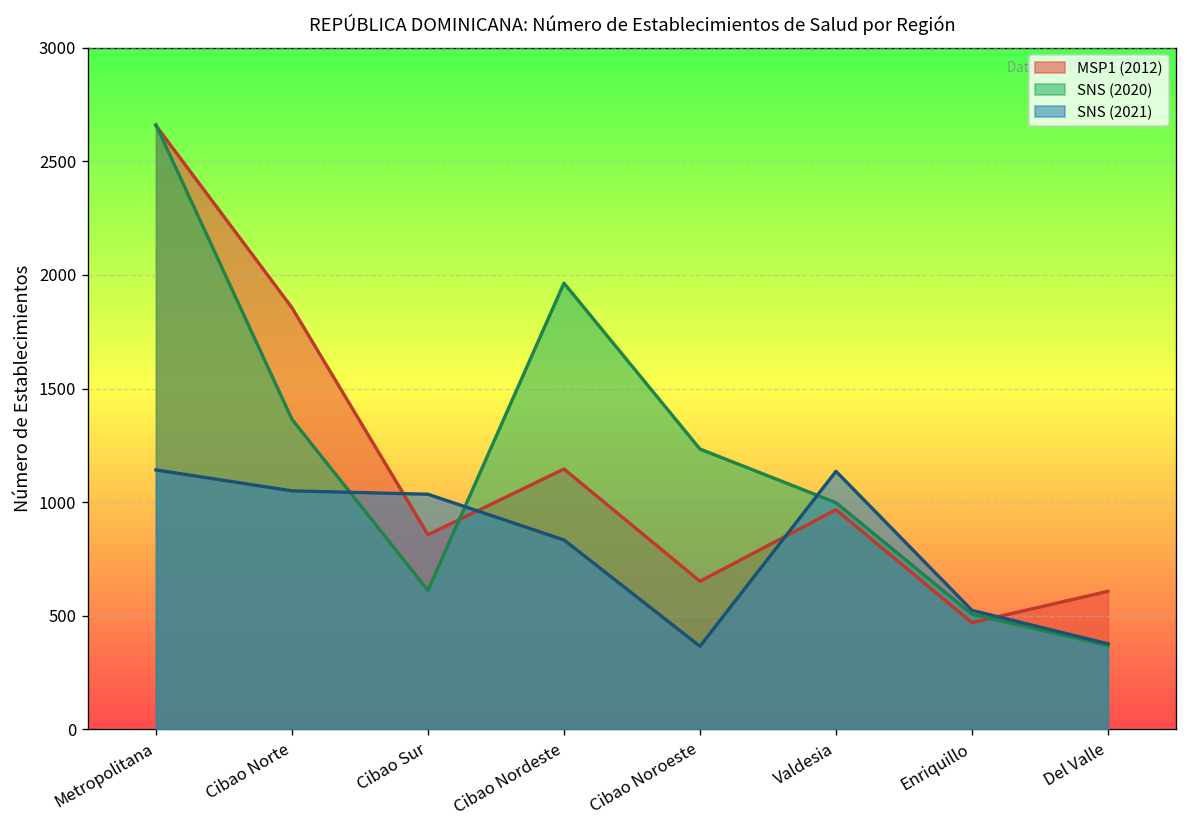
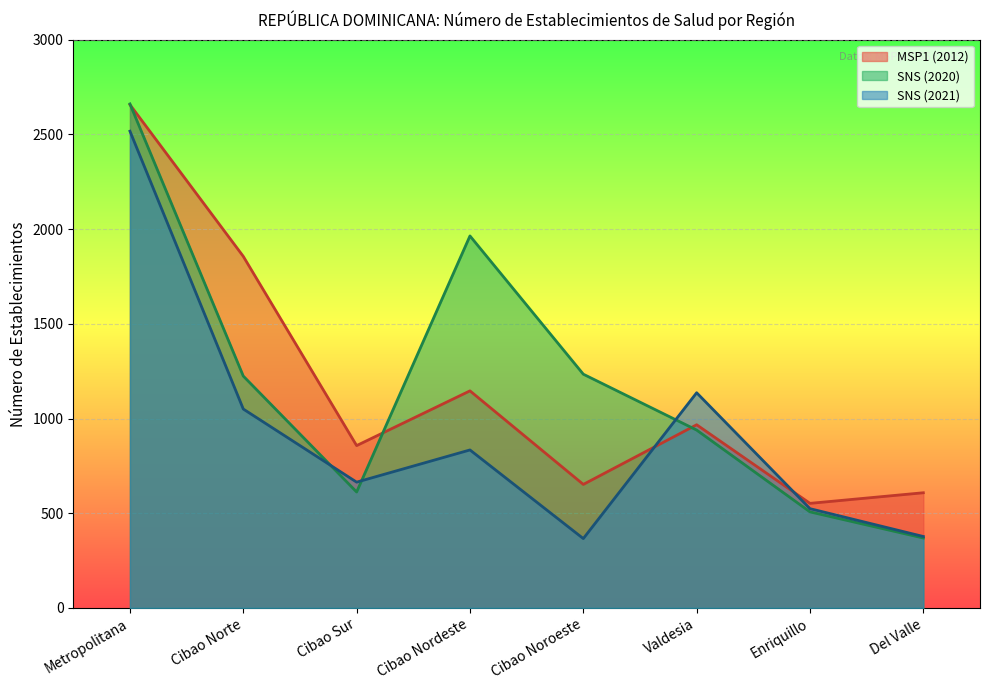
SNS (2021), Metropolitana: 1140 -> 2520
SNS (2020), Cibao Norte: 1370 -> 1220
SNS (2021), Cibao Sur: 1040 -> 660
SNS (2020), Valdesia: 1000 -> 940
MSP1 (2012), Enriquillo: 470 -> 550
